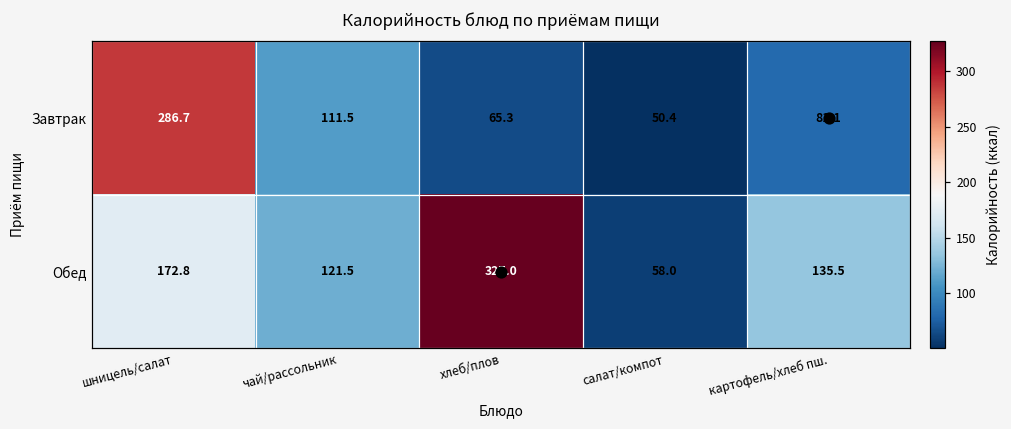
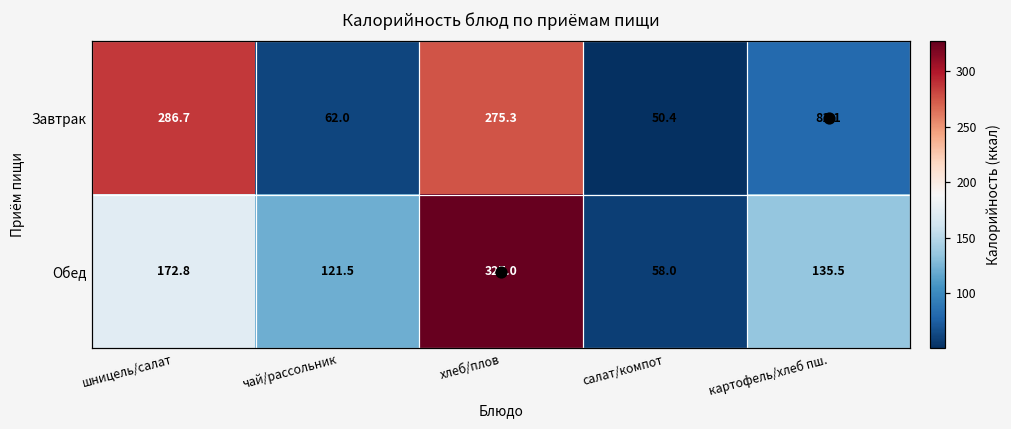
Завтрак, чай/рассольник: 111.5 -> 62.0
Завтрак, хлеб/плов: 65.3 -> 275.3
